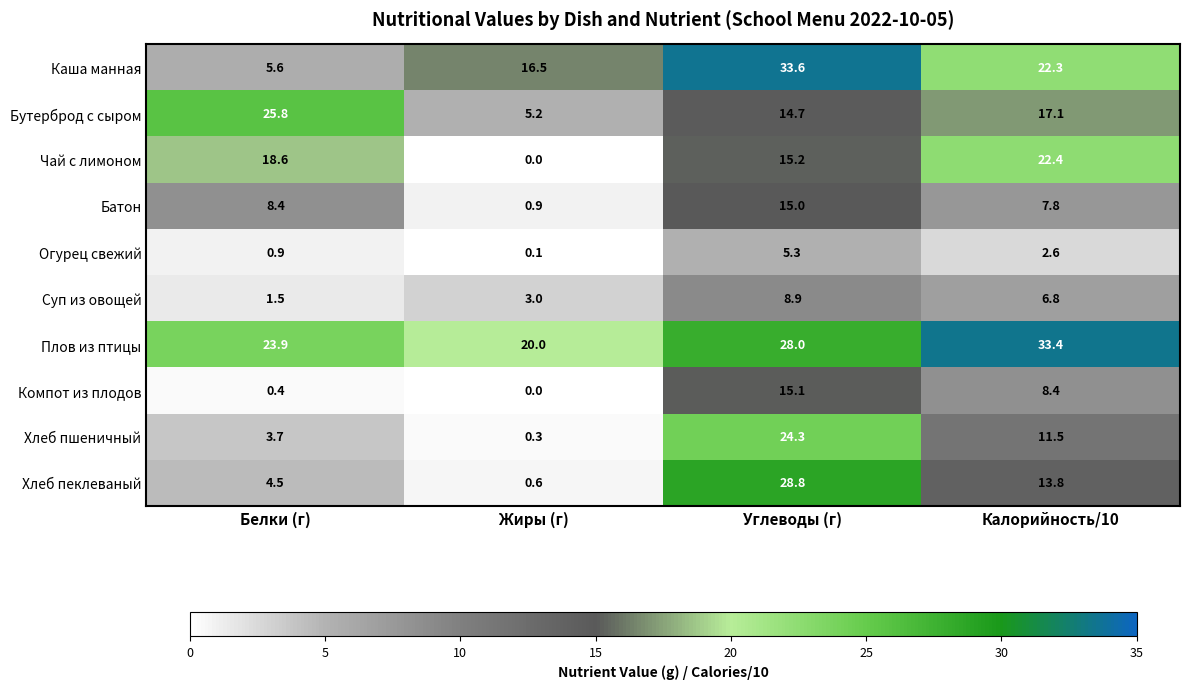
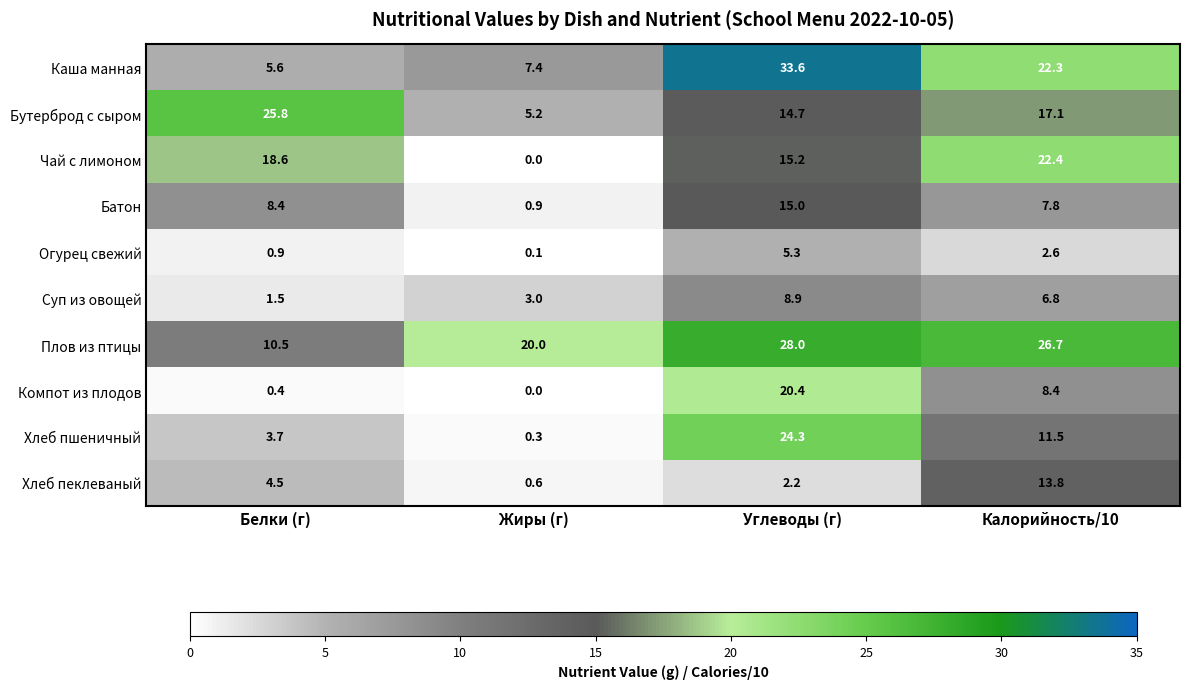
Каша манная, Жиры (г): 16.5 -> 7.4
Плов из птицы, Белки (г): 23.9 -> 10.5
Плов из птицы, Калорийность/10: 33.4 -> 26.7
Компот из плодов, Углеводы (г): 15.1 -> 20.4
Хлеб пеклеваный, Углеводы (г): 28.8 -> 2.2
